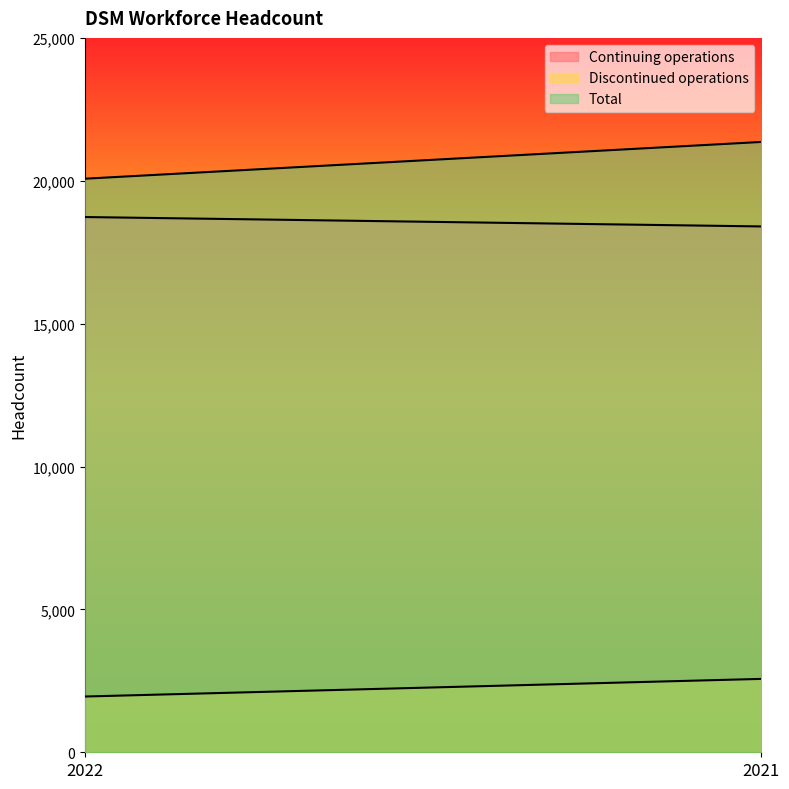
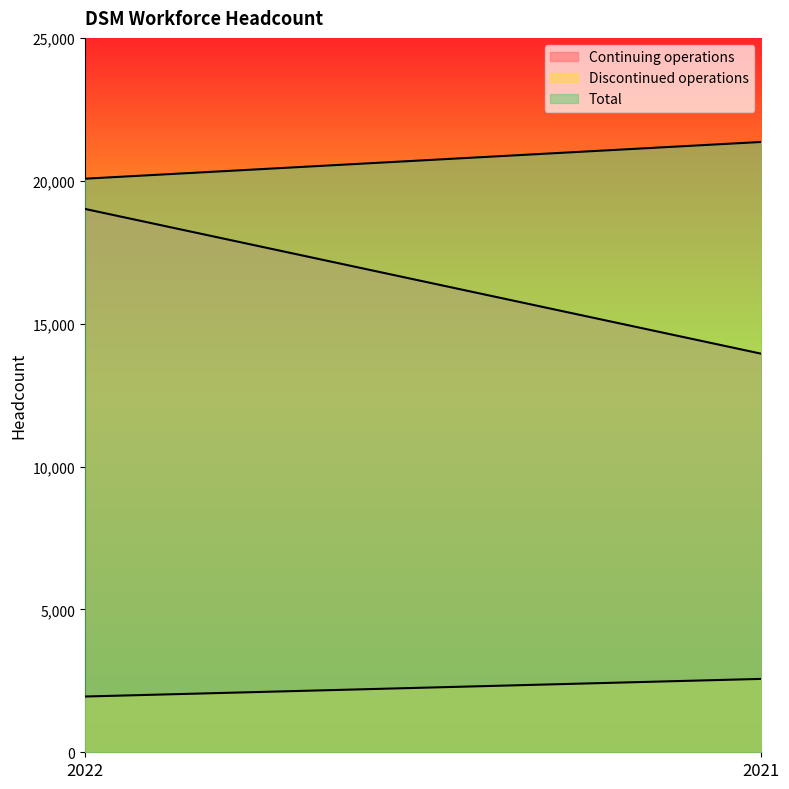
Continuing operations, 2022: 18,700 -> 19,000
Continuing operations, 2021: 18,400 -> 13,900
